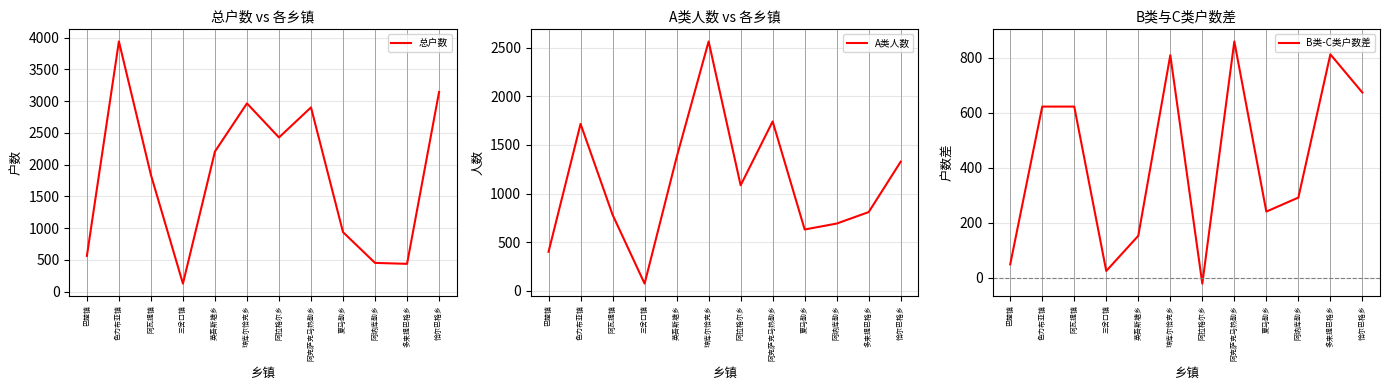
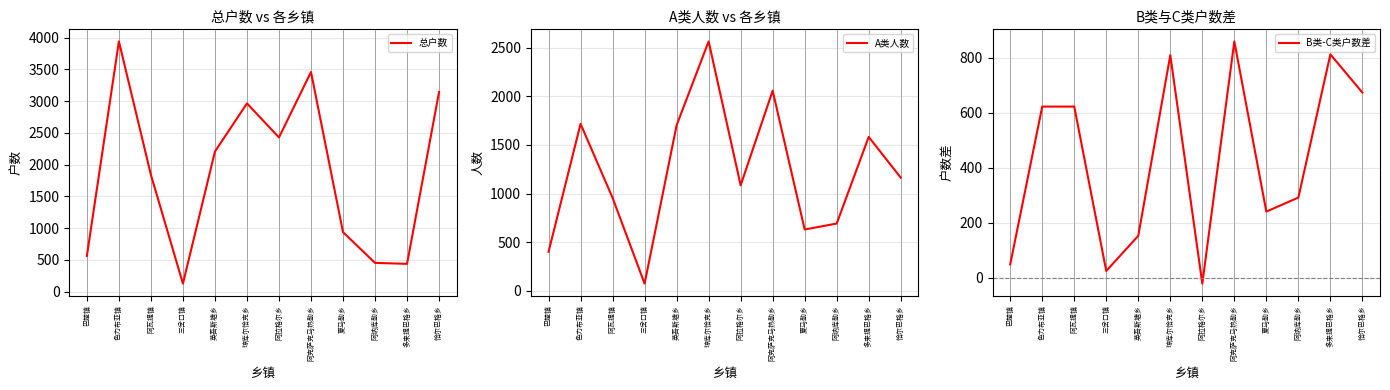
总户数 vs 各乡镇, 阿克萨克马热勒乡: 2900 -> 3500
A类人数 vs 各乡镇, 阿瓦提镇: 800 -> 1000
A类人数 vs 各乡镇, 英吾斯塘乡: 1400 -> 1700
A类人数 vs 各乡镇, 阿克萨克马热勒乡: 1700 -> 2100
A类人数 vs 各乡镇, 多来提巴格乡: 800 -> 1600
A类人数 vs 各乡镇, 恰尔巴格乡: 1300 -> 1200
